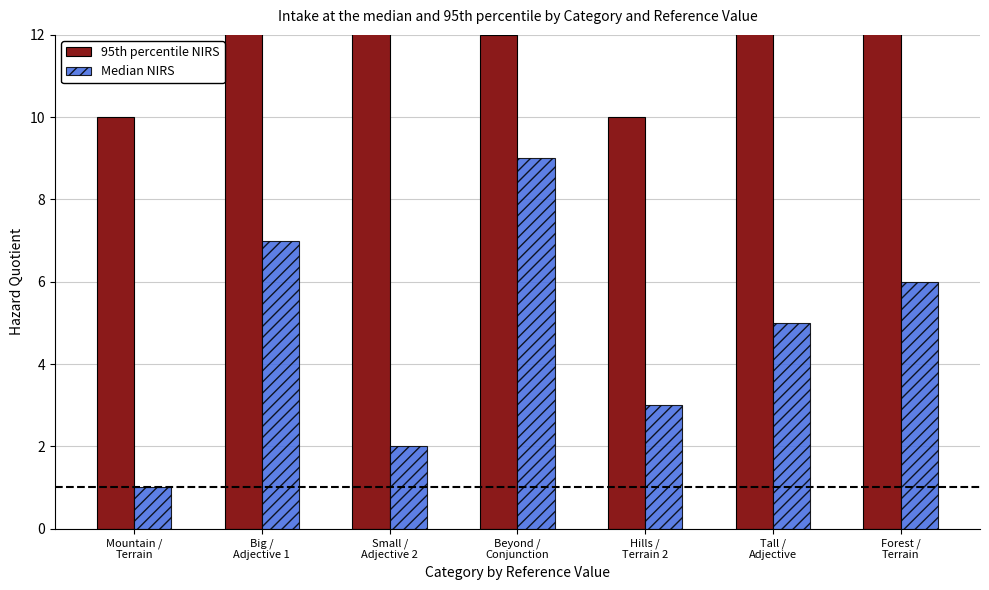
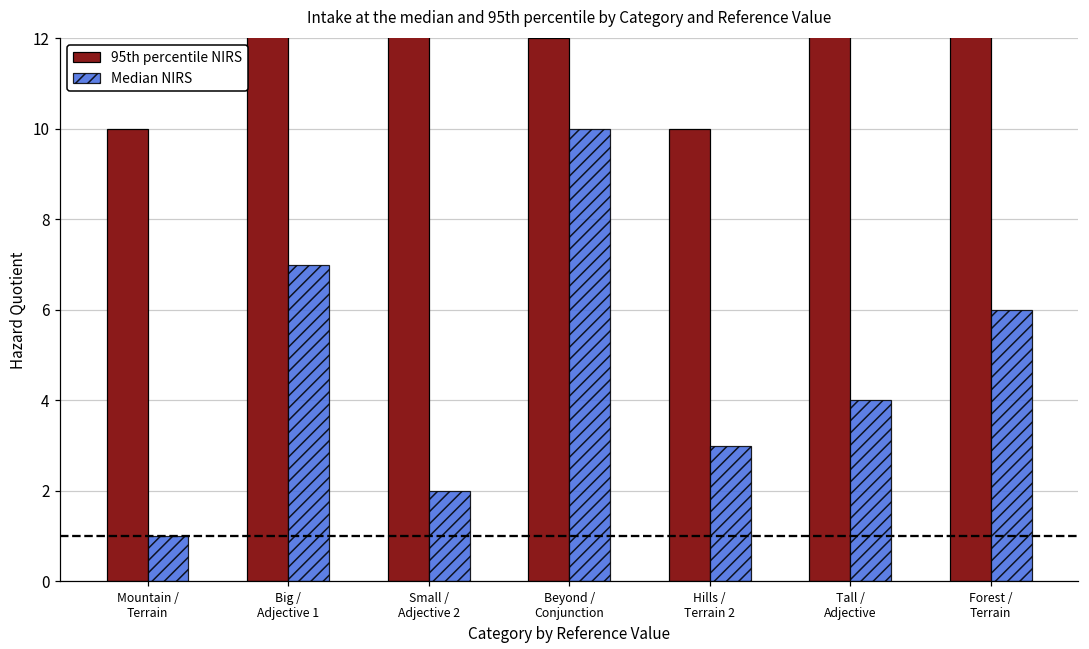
Median NIRS, Beyond / Conjunction: 9 -> 10
Median NIRS, Tall / Adjective: 5 -> 4
